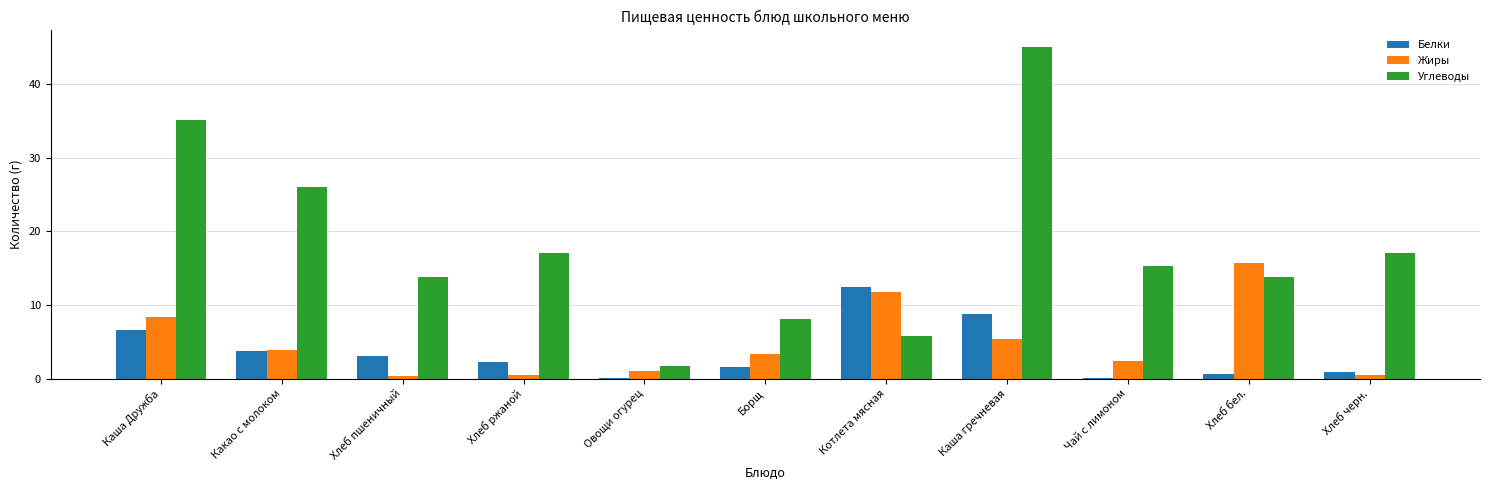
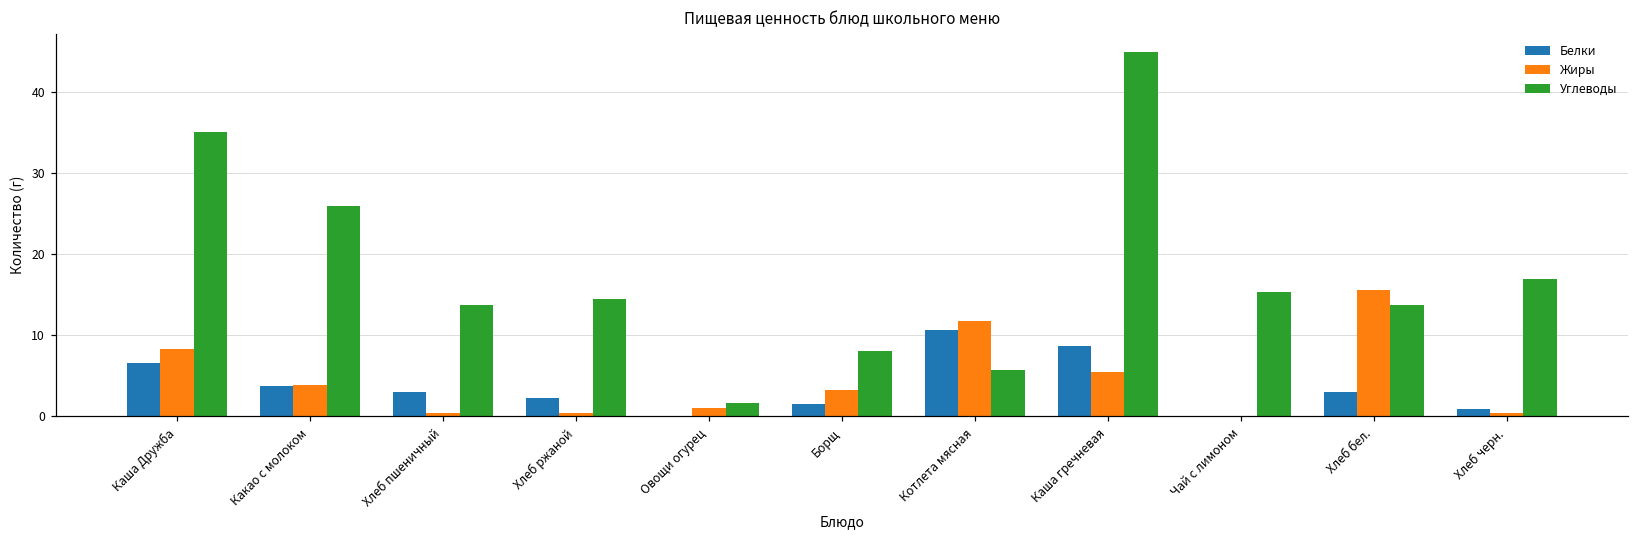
Углеводы, Хлеб ржаной: 17 -> 15
Белки, Котлета мясная: 12 -> 11
Жиры, Чай с лимоном: 2 -> 0
Белки, Хлеб бел.: 1 -> 3
